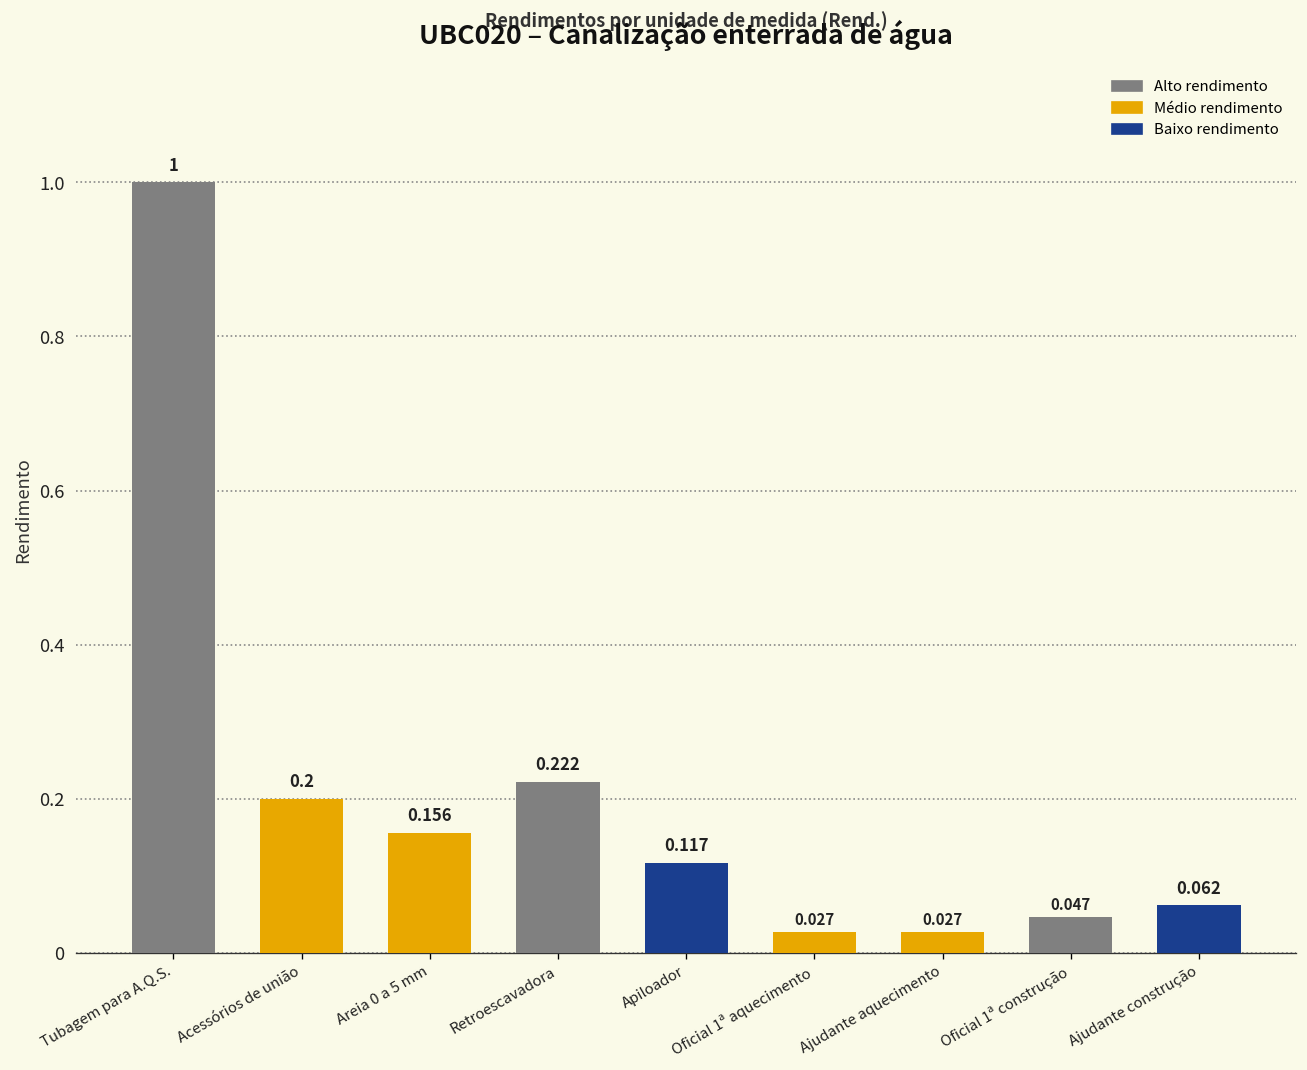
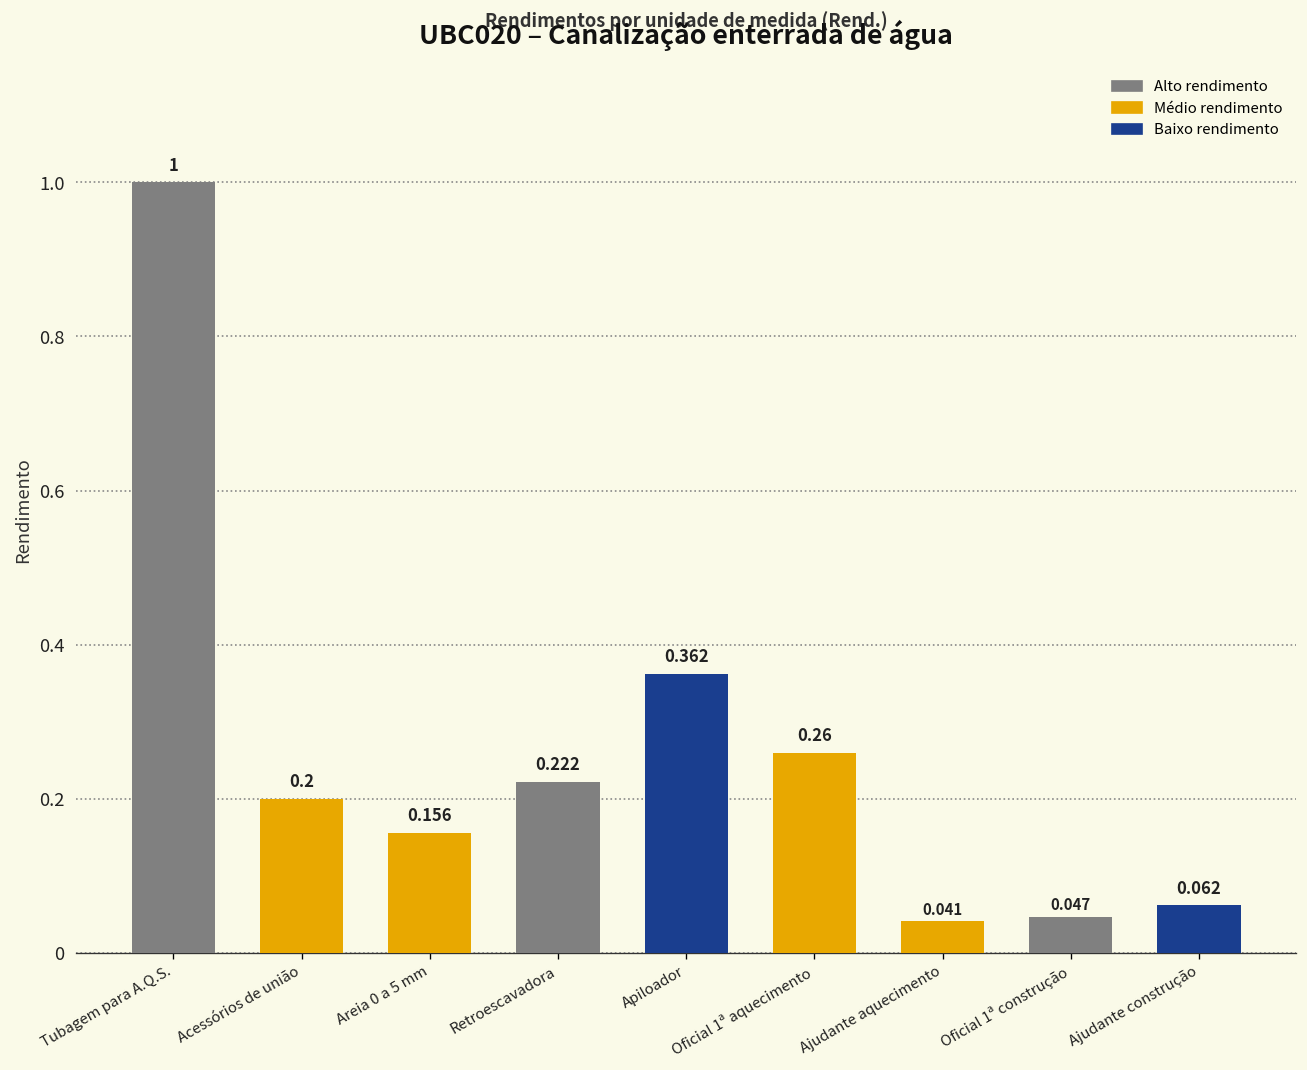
Apiloador: 0.117 -> 0.362
Oficial 1ª aquecimento: 0.027 -> 0.26
Ajudante aquecimento: 0.027 -> 0.041
